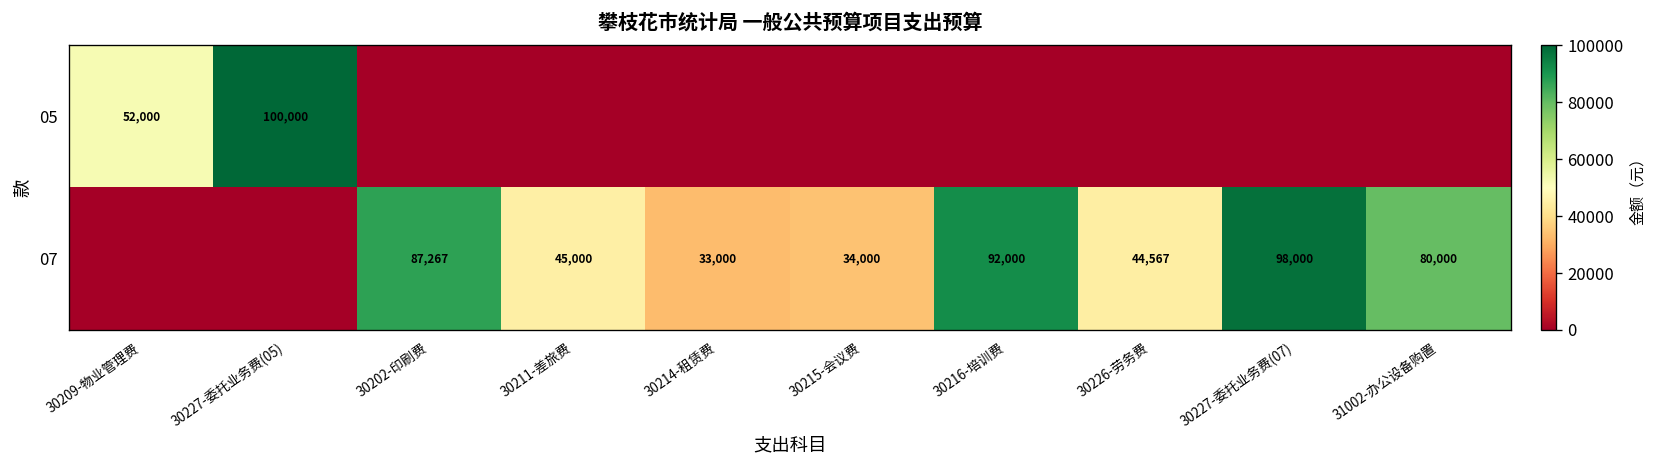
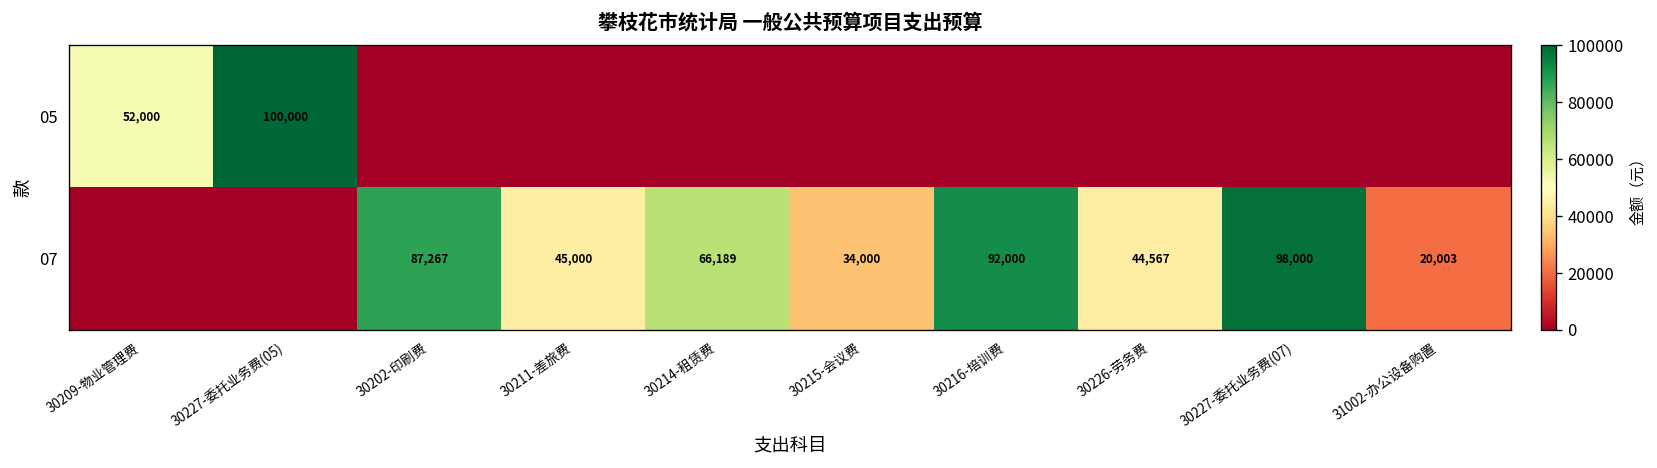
07, 30214-租赁费: 33,000 -> 66,189
07, 31002-办公设备购置: 80,000 -> 20,003
